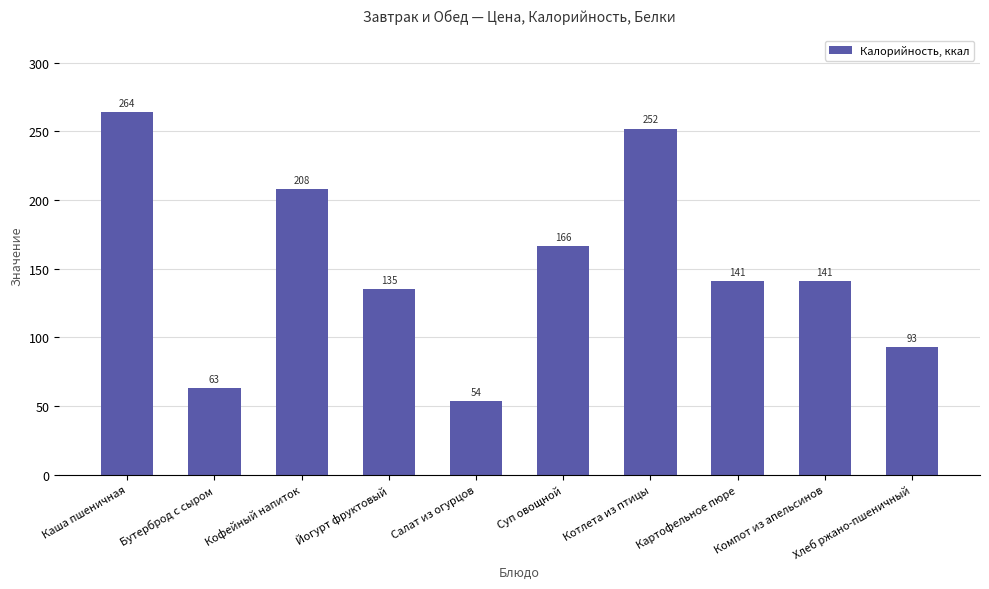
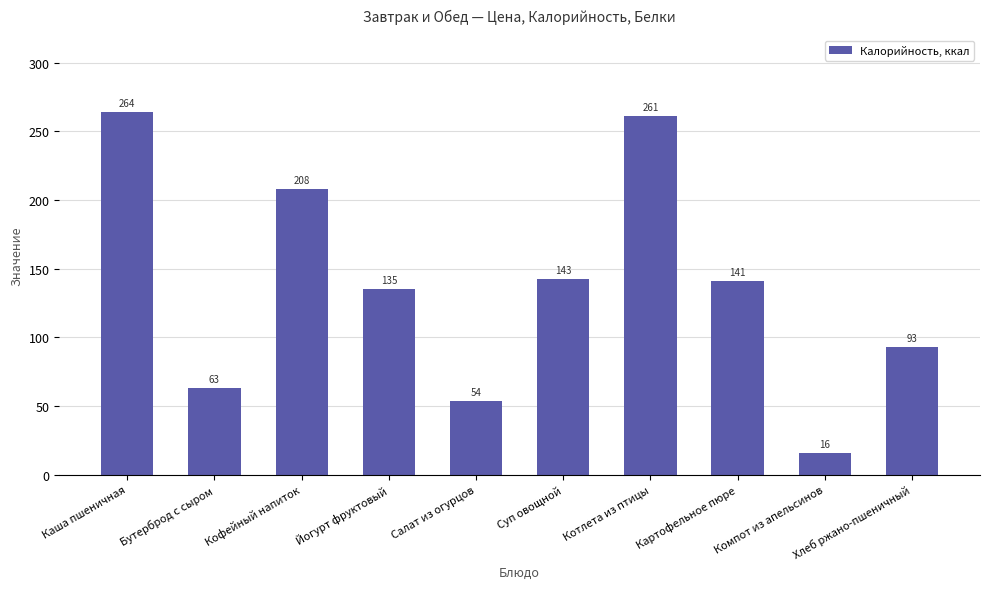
Суп овощной: 166 -> 143
Котлета из птицы: 252 -> 261
Компот из апельсинов: 141 -> 16
